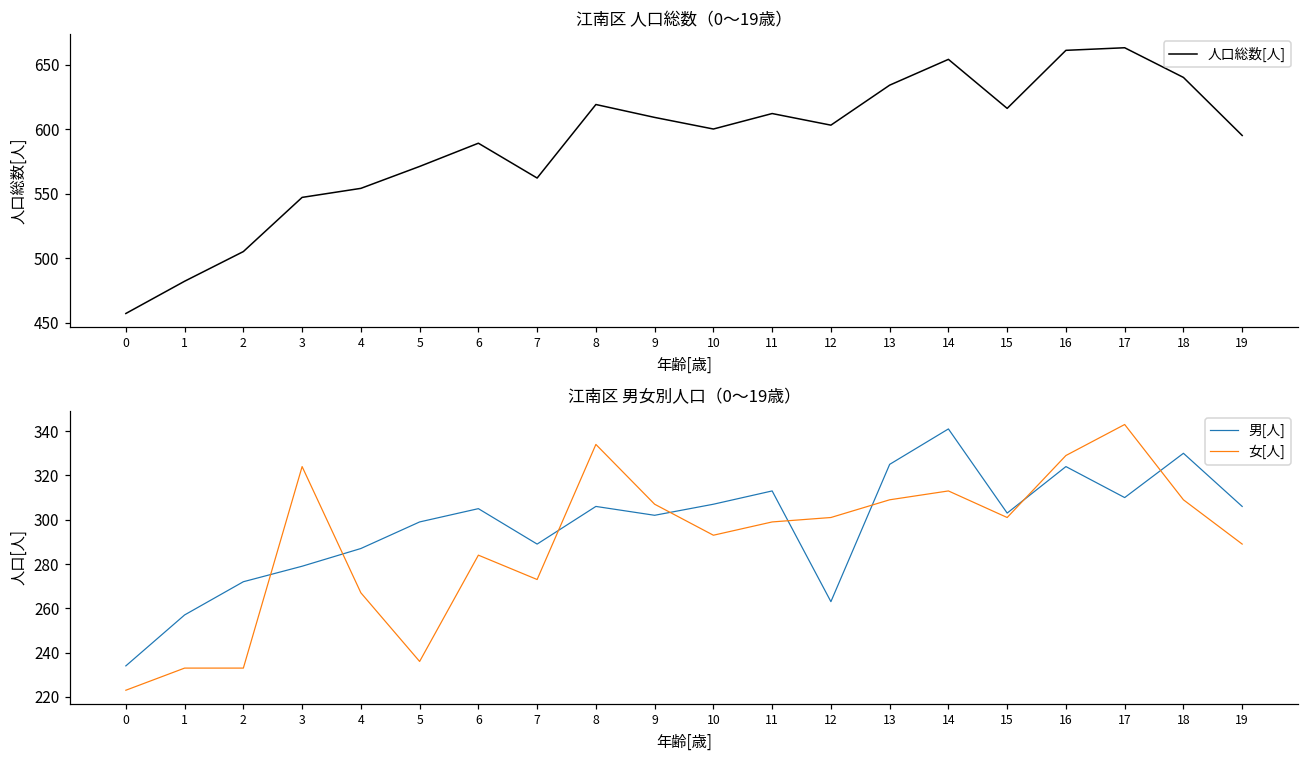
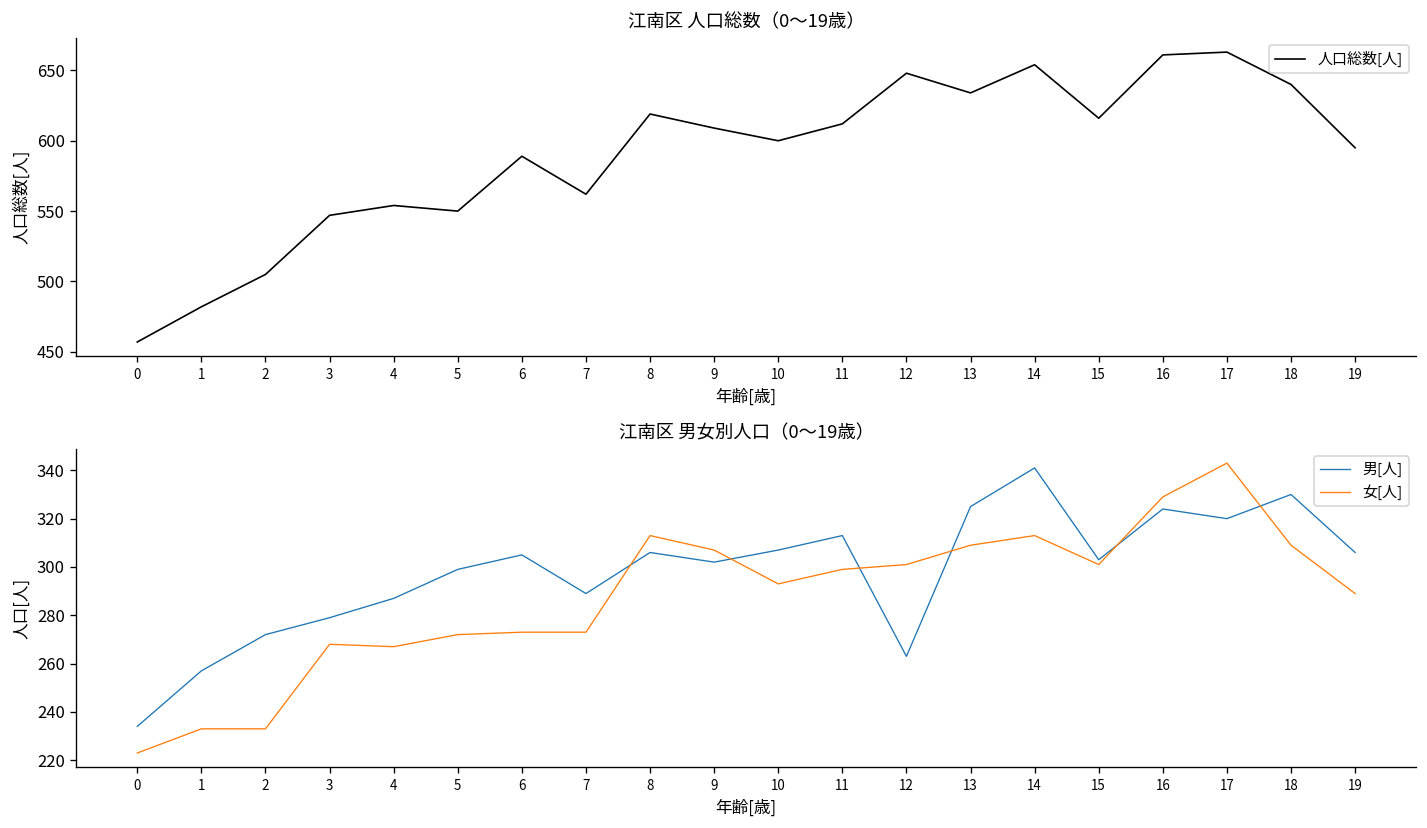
江南区 人口総数（0～19歳）, 5: 571 -> 550
江南区 人口総数（0～19歳）, 12: 603 -> 648
江南区 男女別人口（0～19歳）, 女[人], 3: 324 -> 268
江南区 男女別人口（0～19歳）, 女[人], 5: 236 -> 272
江南区 男女別人口（0～19歳）, 女[人], 6: 284 -> 273
江南区 男女別人口（0～19歳）, 女[人], 8: 334 -> 313
江南区 男女別人口（0～19歳）, 男[人], 17: 310 -> 320
